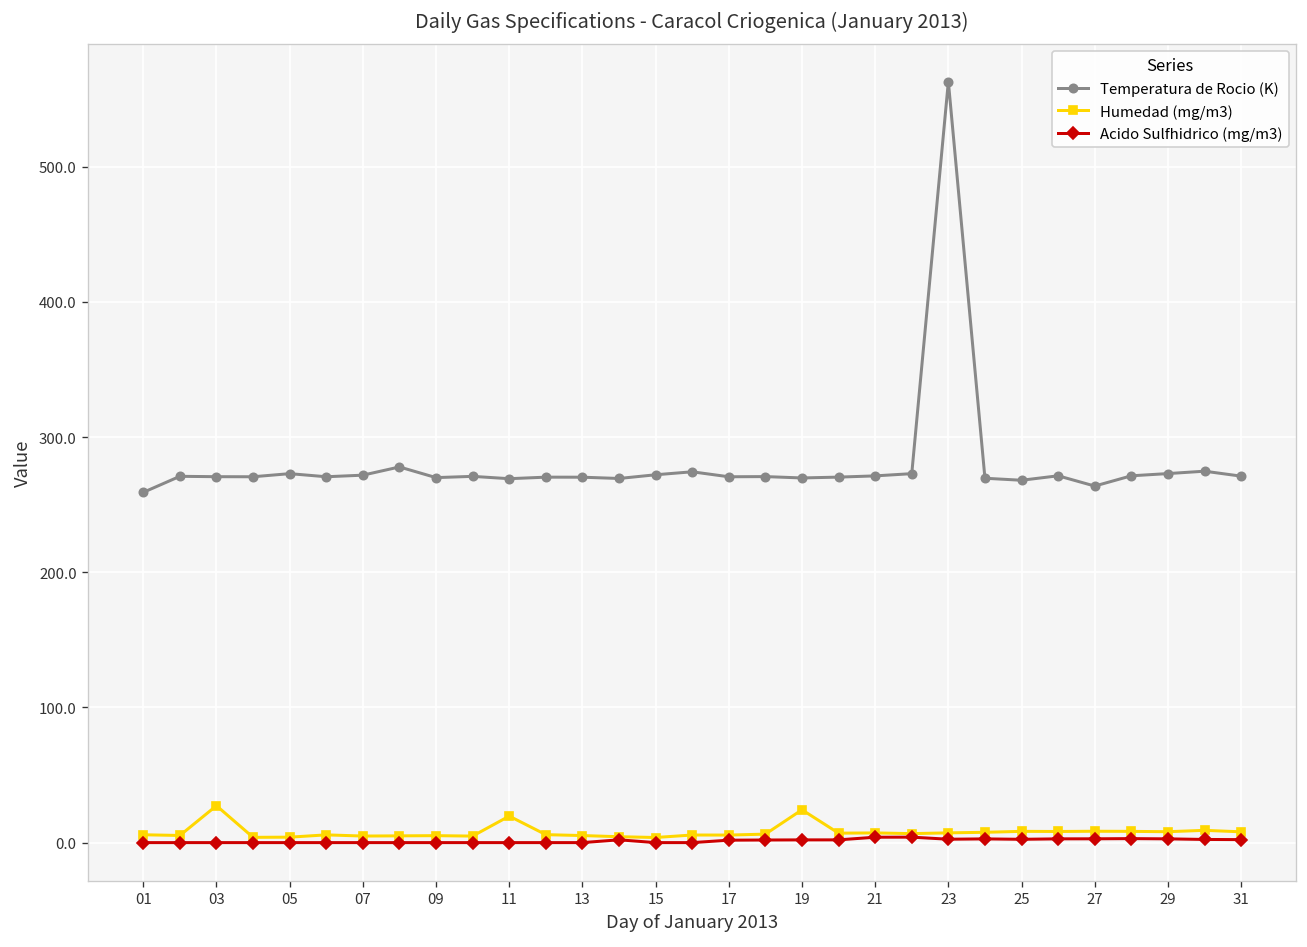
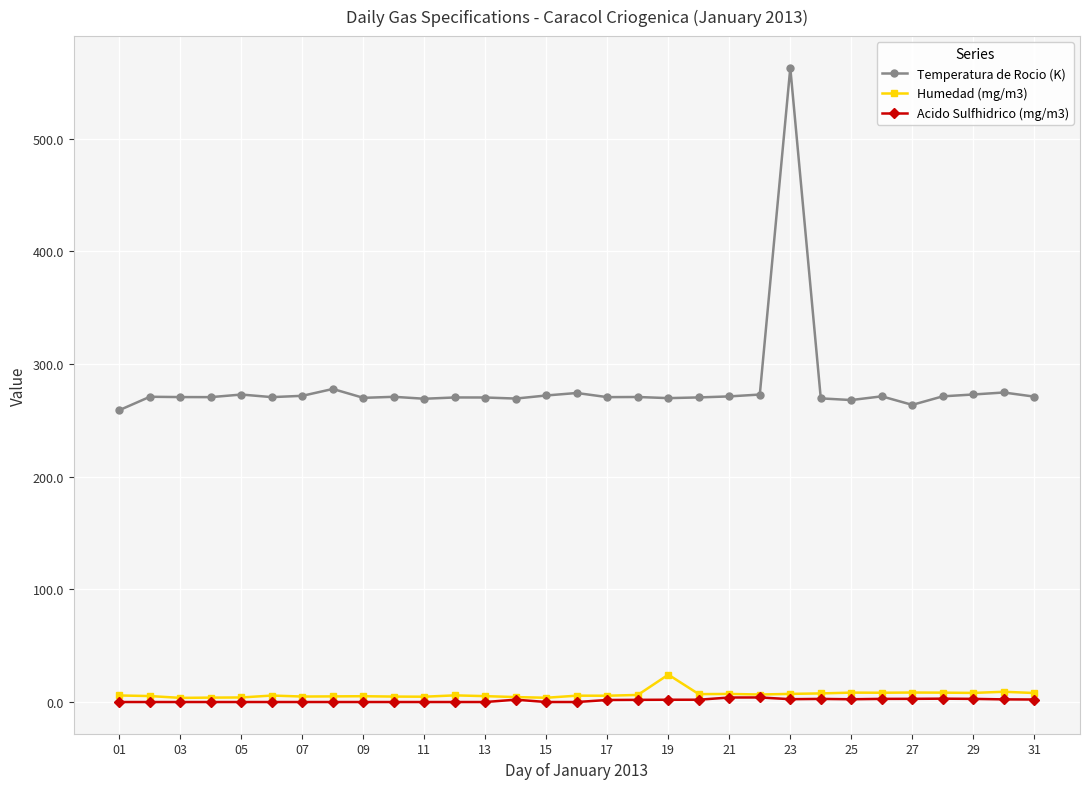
Humedad (mg/m3), 03: 27 -> 4
Humedad (mg/m3), 11: 20 -> 5
